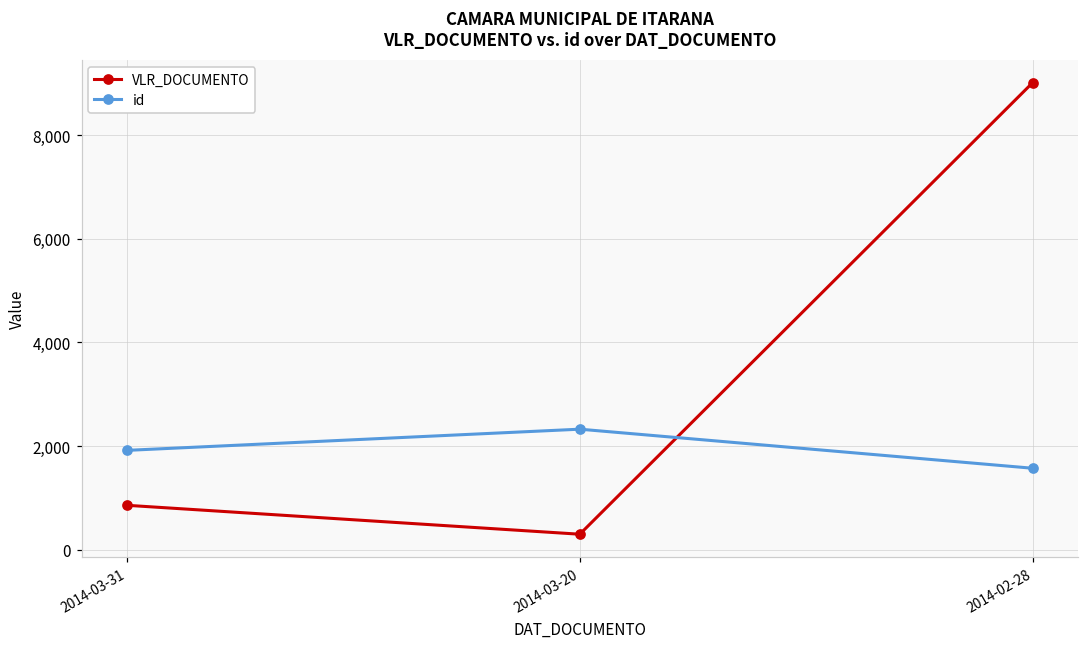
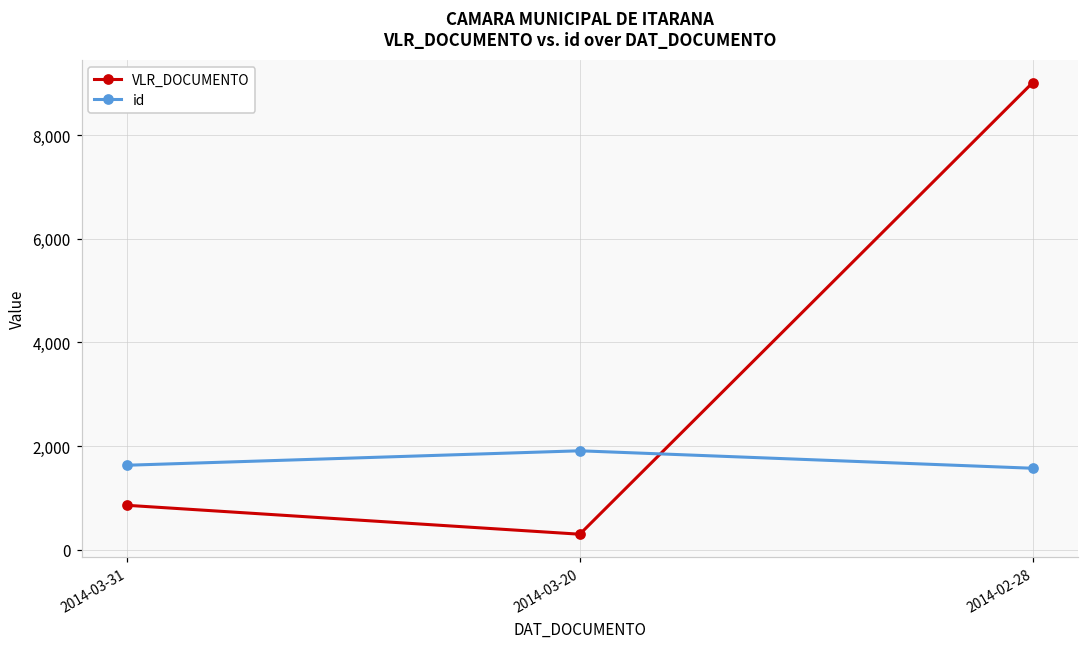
id, 2014-03-31: 1,900 -> 1,600
id, 2014-03-20: 2,300 -> 1,900
